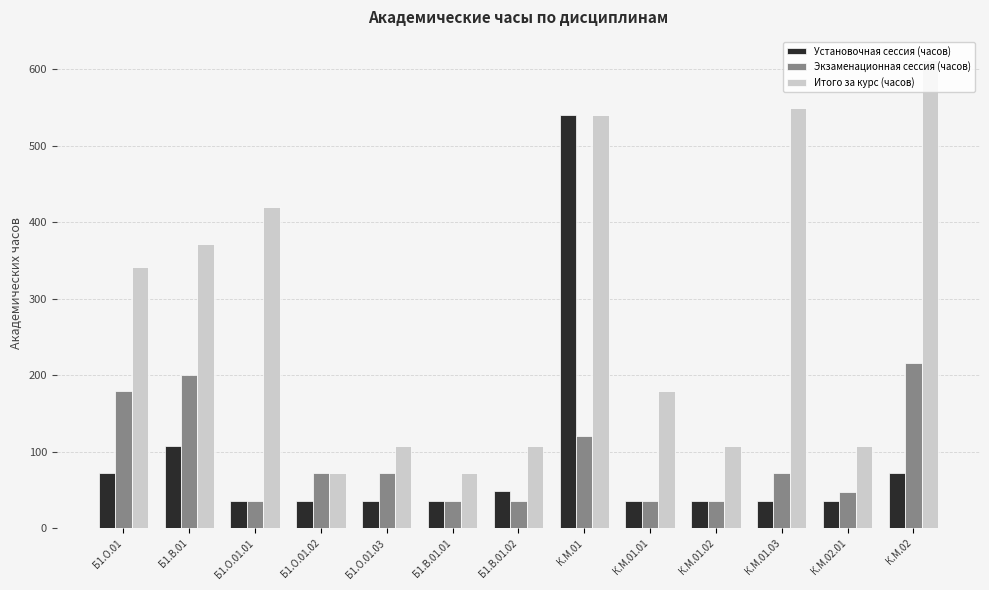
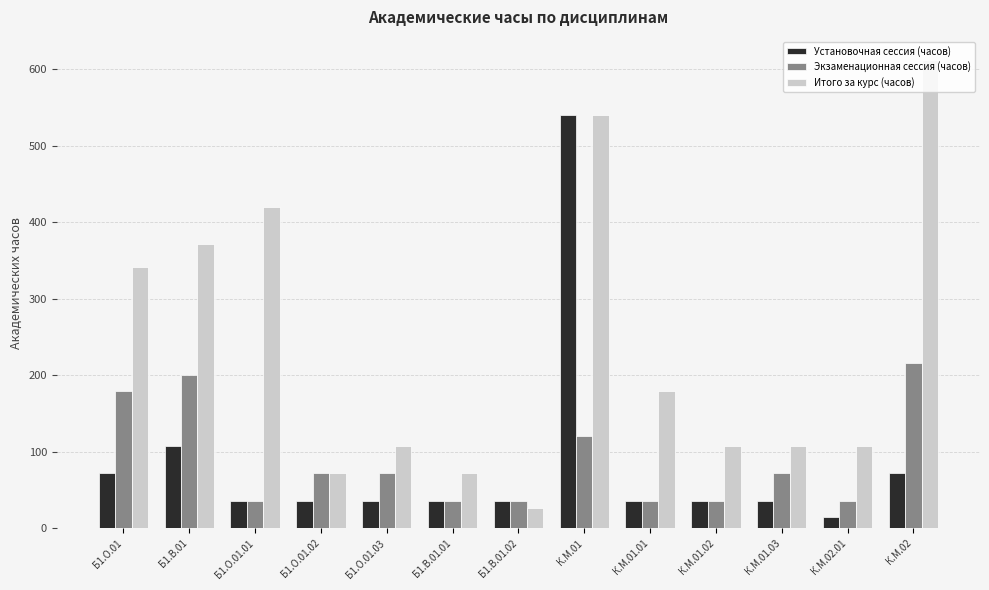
Установочная сессия (часов), Б1.В.01.02: 50 -> 40
Итого за курс (часов), Б1.В.01.02: 110 -> 30
Итого за курс (часов), К.М.01.03: 550 -> 110
Установочная сессия (часов), К.М.02.01: 40 -> 20
Экзаменационная сессия (часов), К.М.02.01: 50 -> 40
